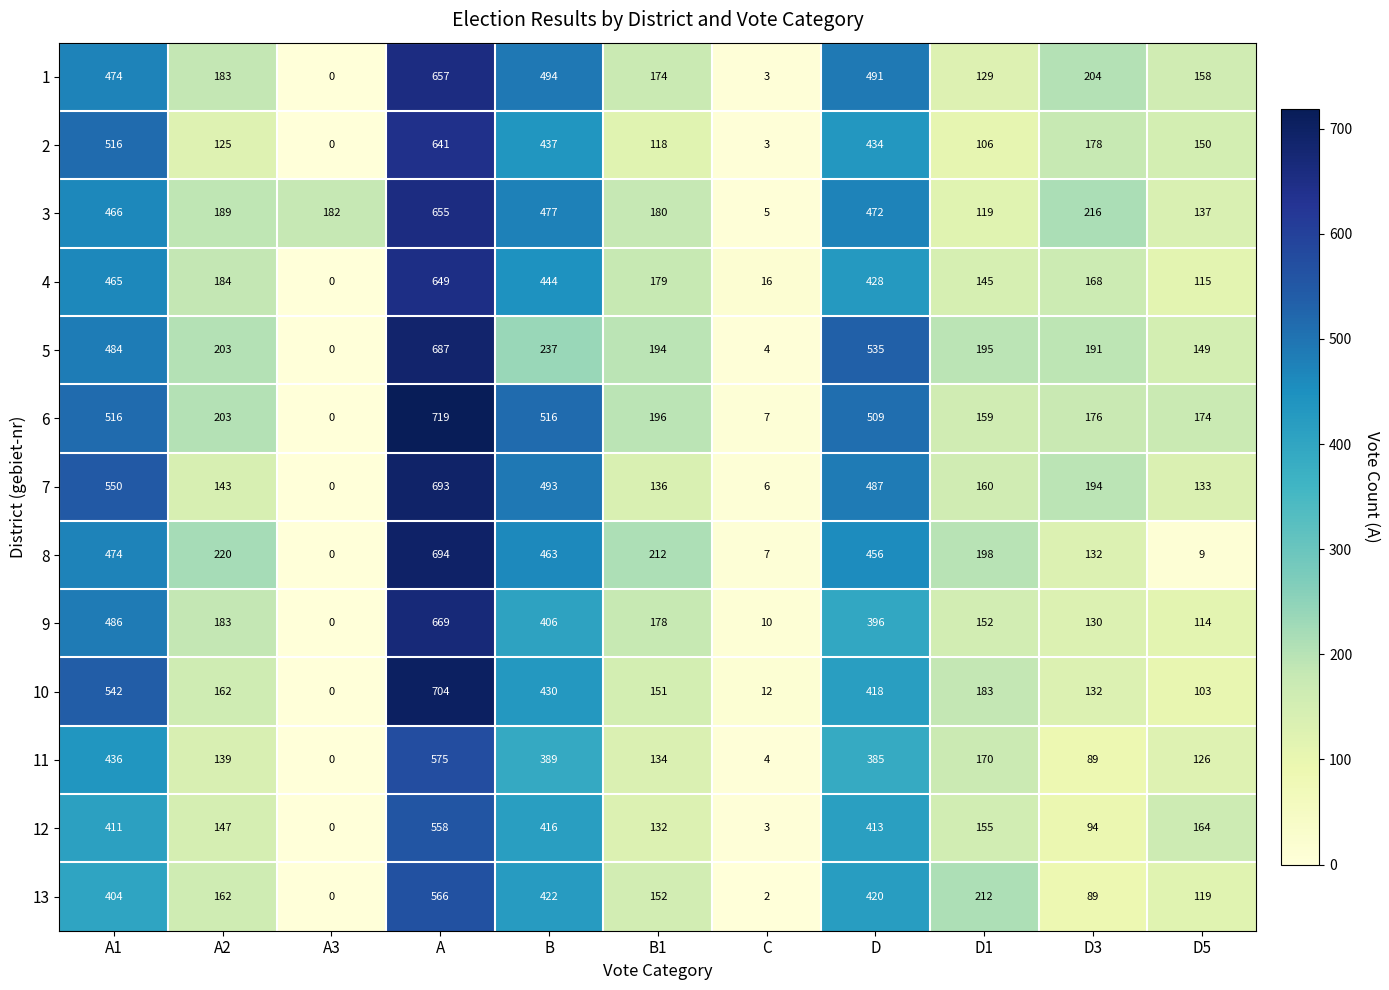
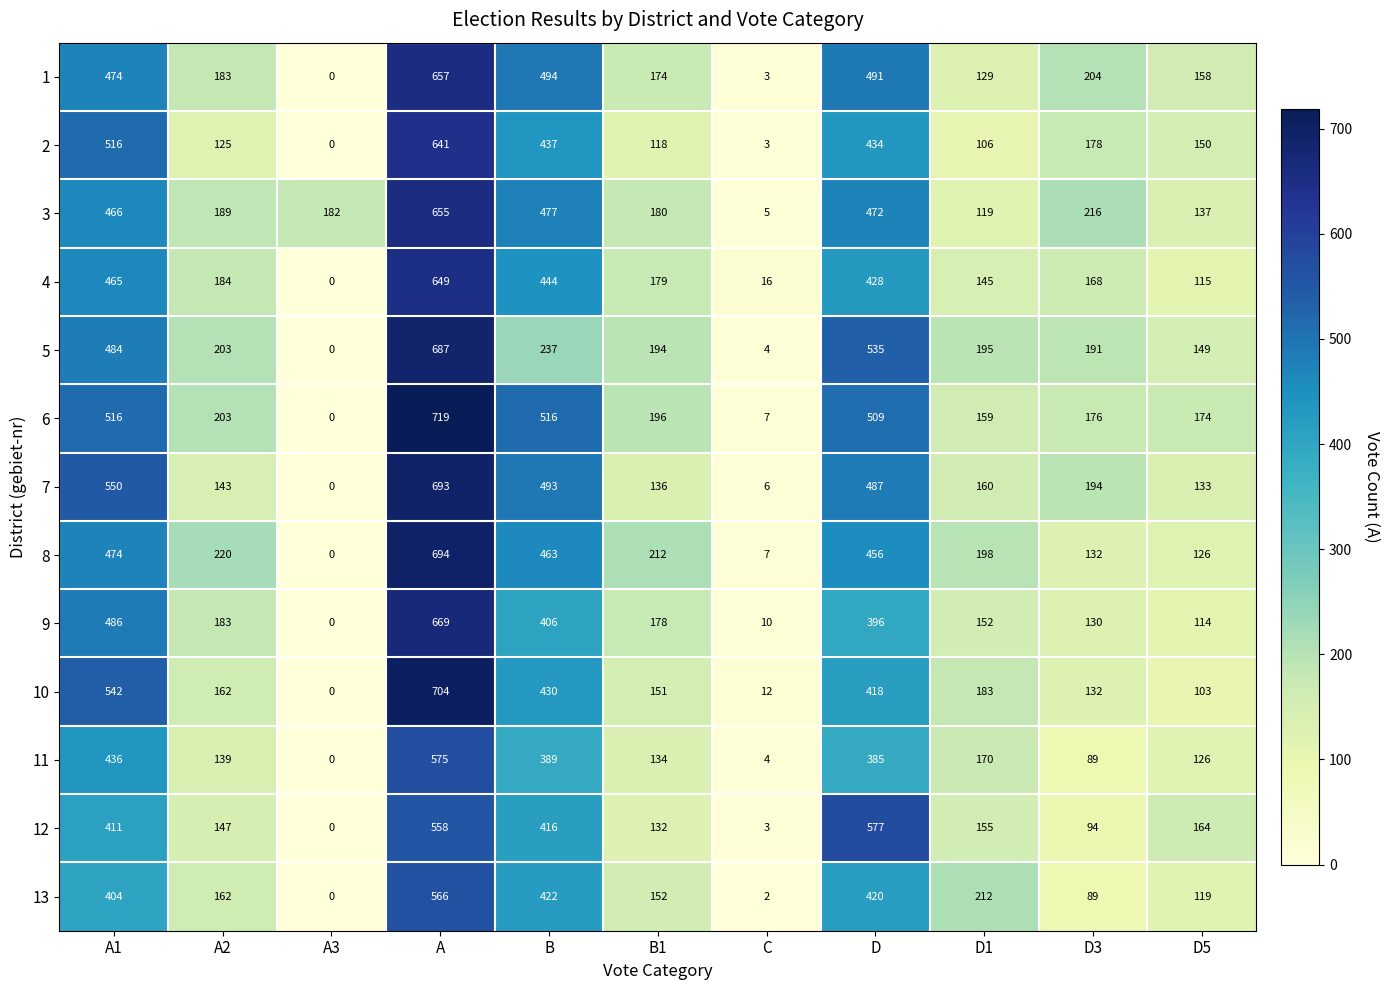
8, D5: 9 -> 126
12, D: 413 -> 577
